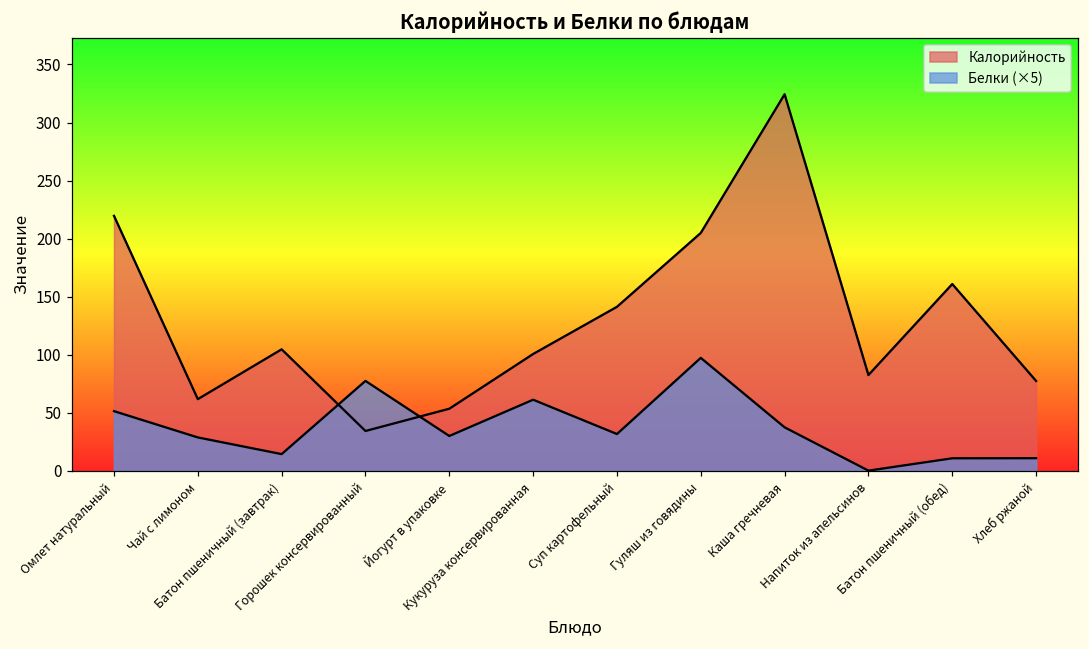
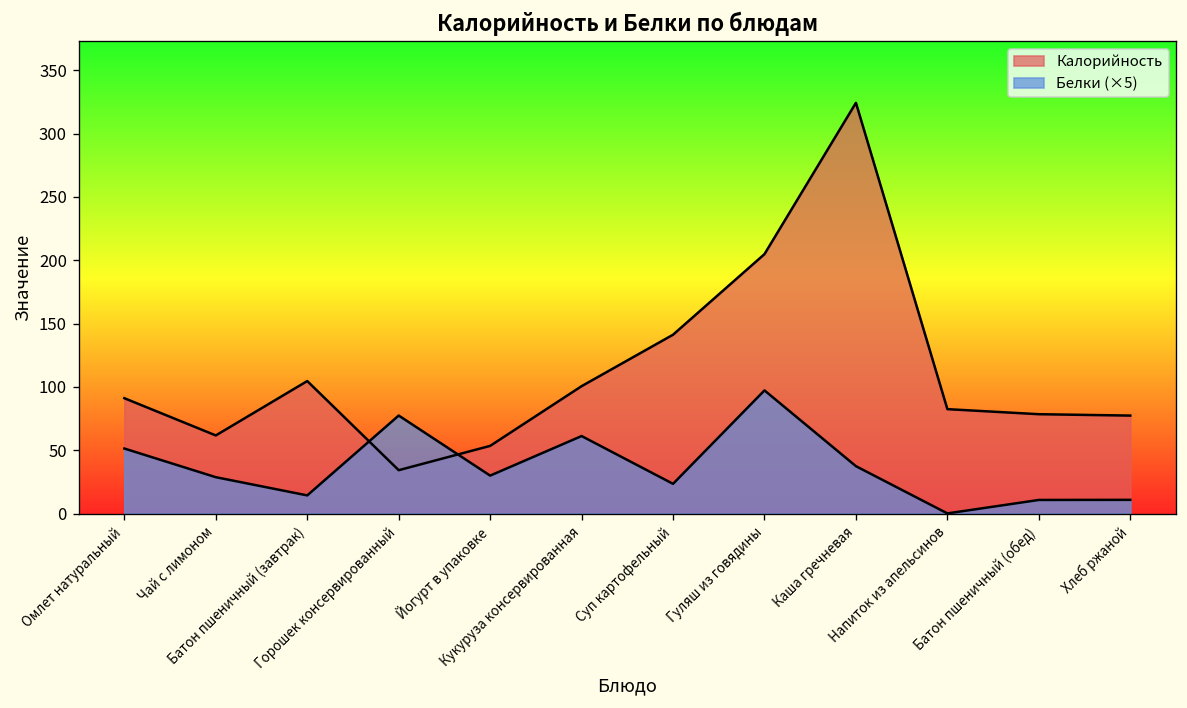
Калорийность, Омлет натуральный: 220 -> 91
Белки (×5), Суп картофельный: 32 -> 24
Калорийность, Батон пшеничный (обед): 161 -> 79
